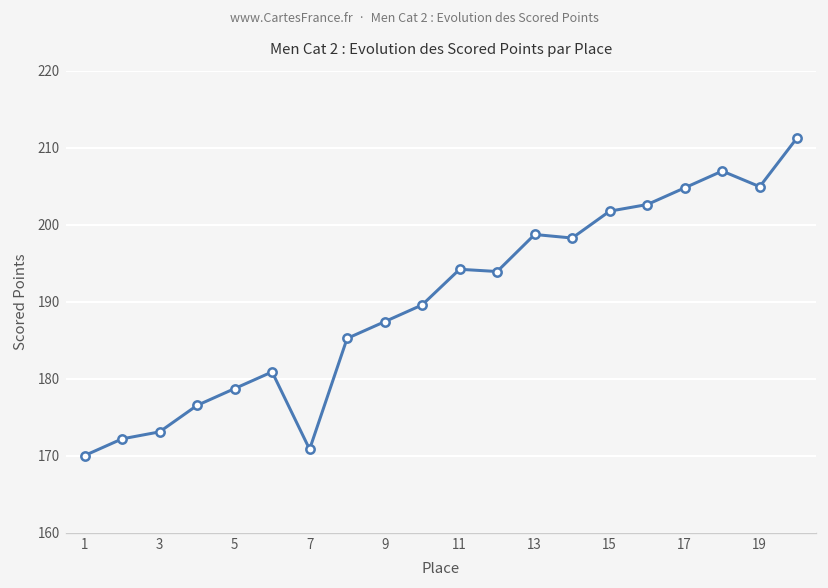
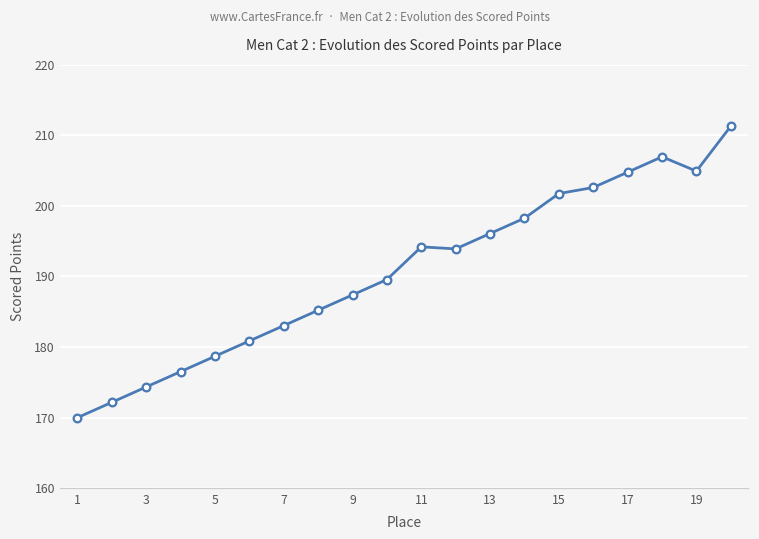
3: 173 -> 174
7: 171 -> 183
13: 199 -> 196
